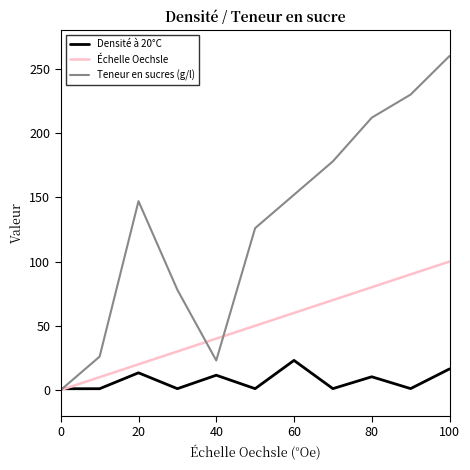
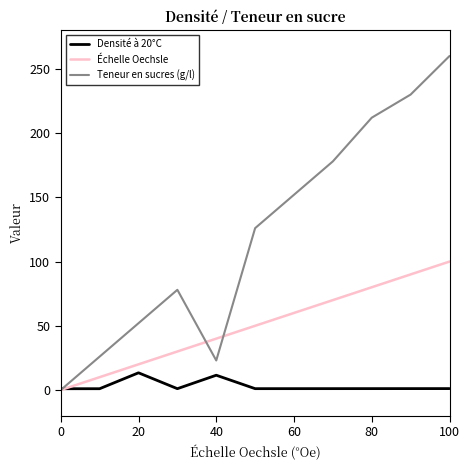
Teneur en sucres (g/l), 20: 147 -> 52
Densité à 20°C, 60: 23 -> 1
Densité à 20°C, 80: 10 -> 1
Densité à 20°C, 100: 16 -> 1
